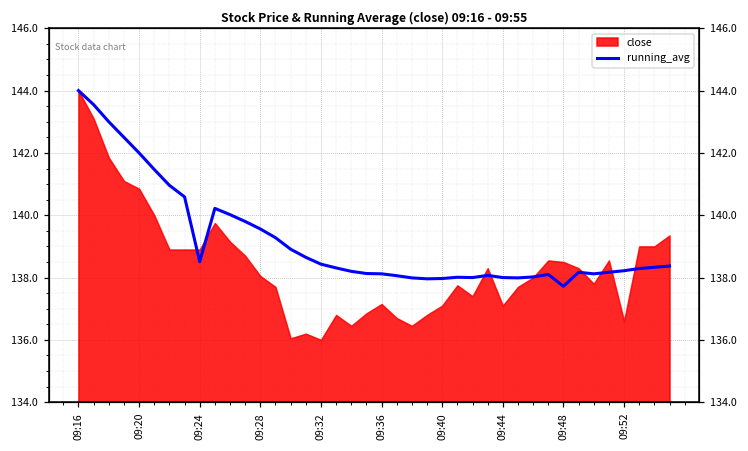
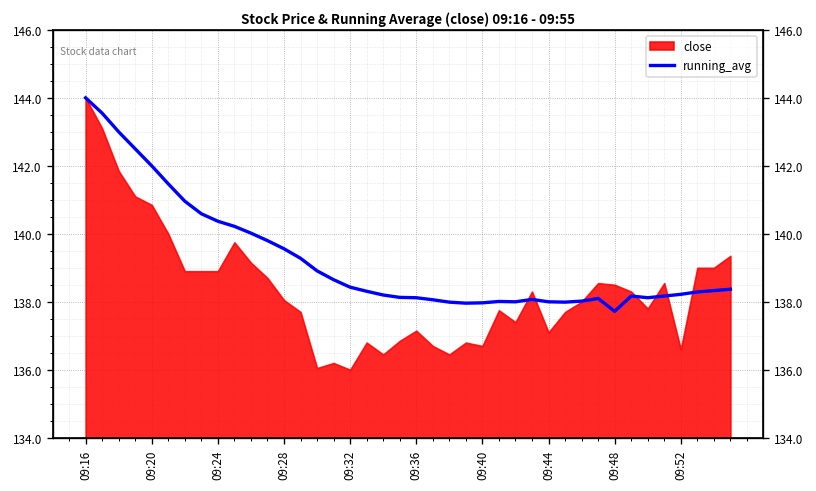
running_avg, 09:24: 138.5 -> 140.4
close, 09:40: 137.1 -> 136.7
